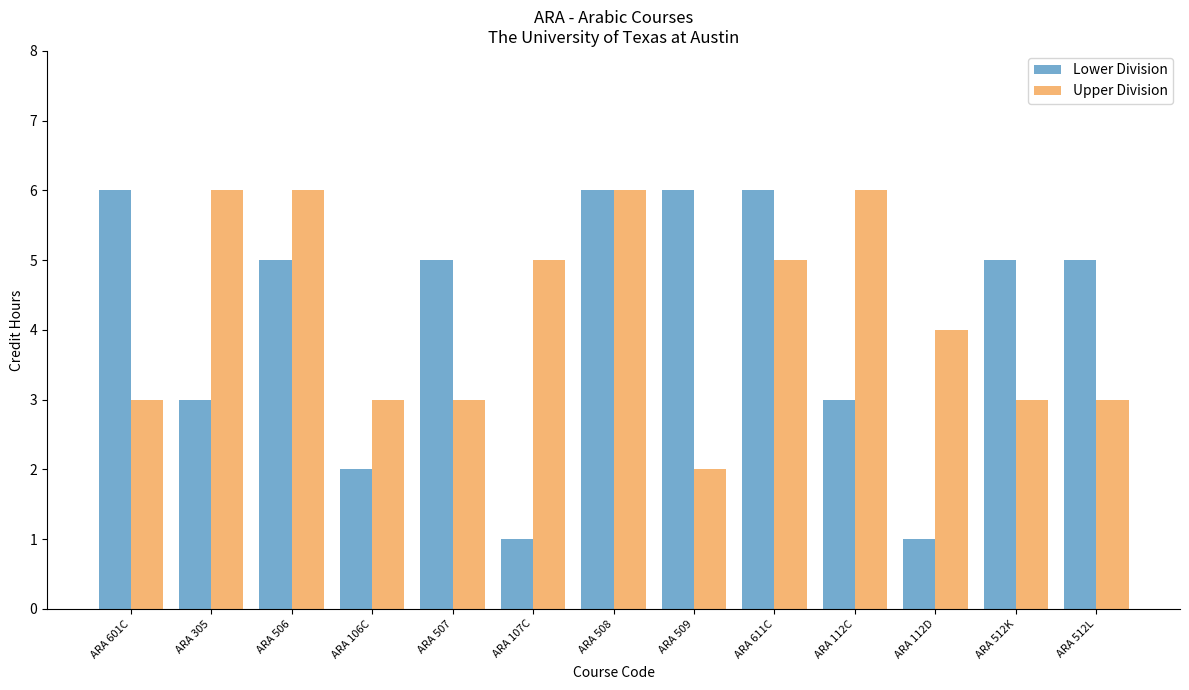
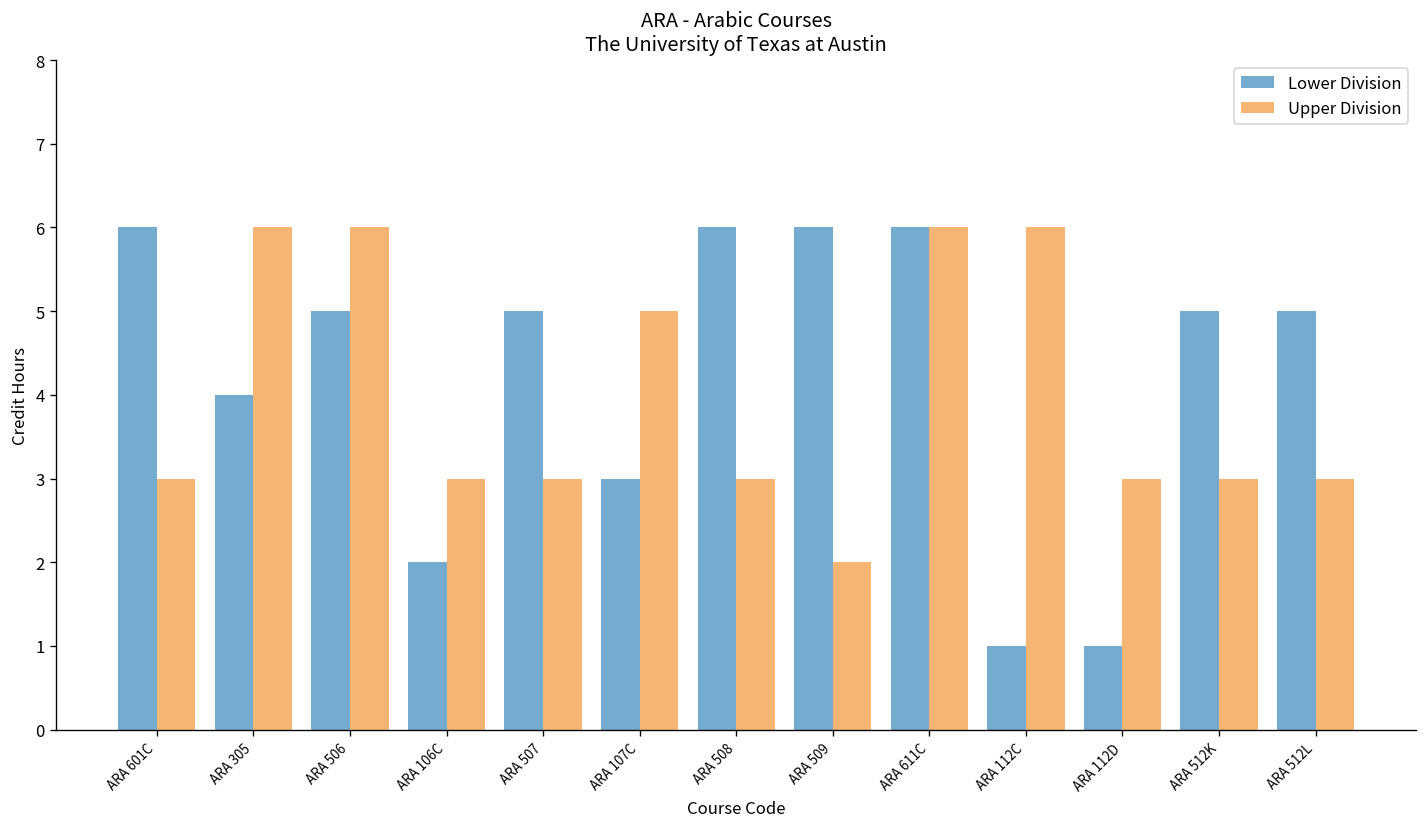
Lower Division, ARA 305: 3 -> 4
Lower Division, ARA 107C: 1 -> 3
Upper Division, ARA 508: 6 -> 3
Upper Division, ARA 611C: 5 -> 6
Lower Division, ARA 112C: 3 -> 1
Upper Division, ARA 112D: 4 -> 3
